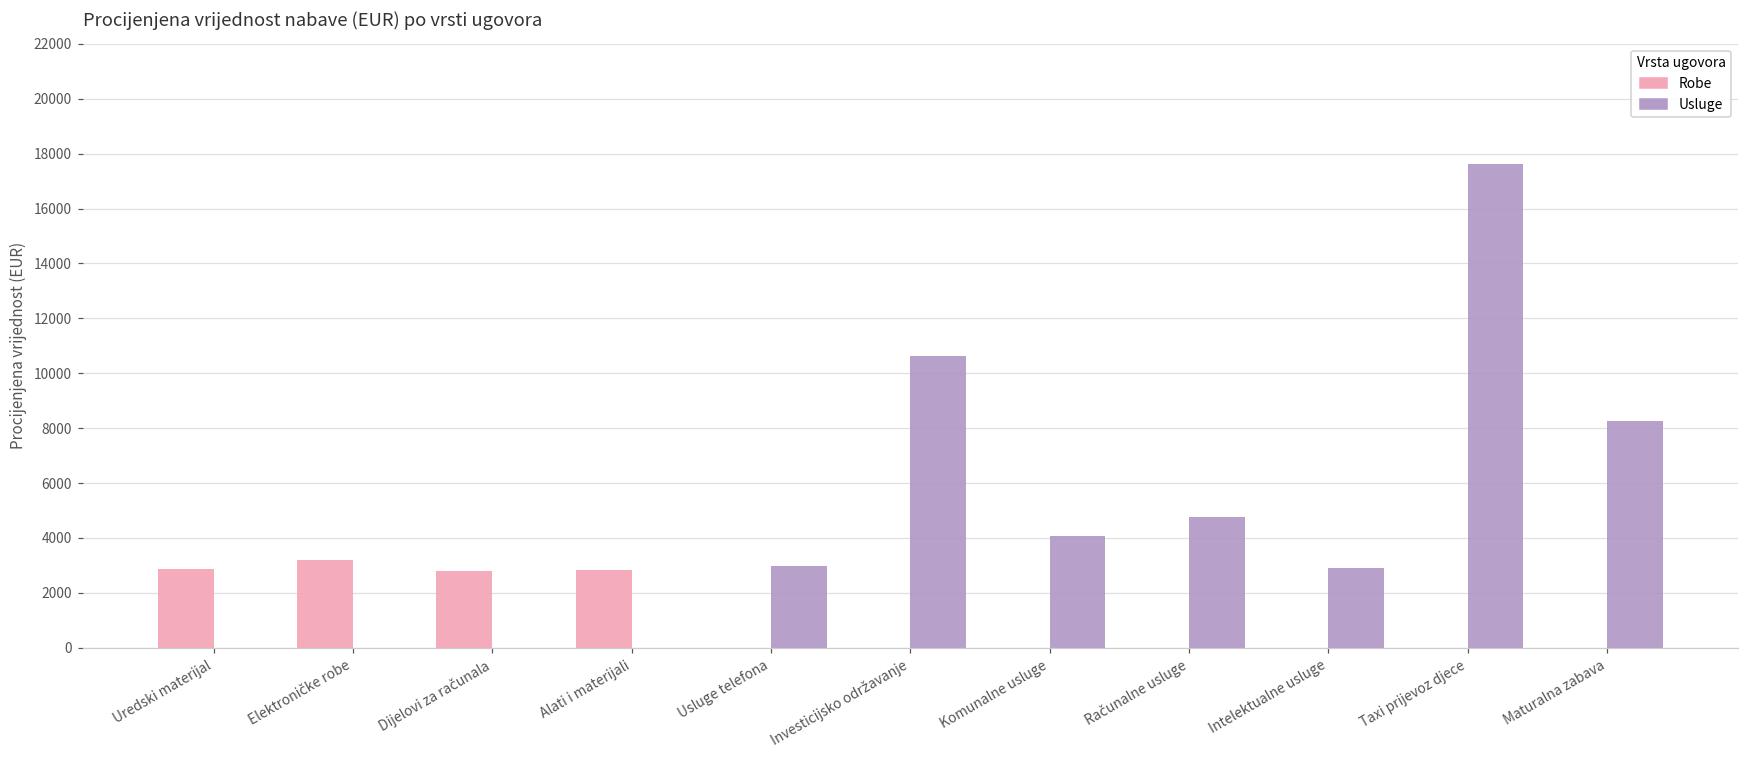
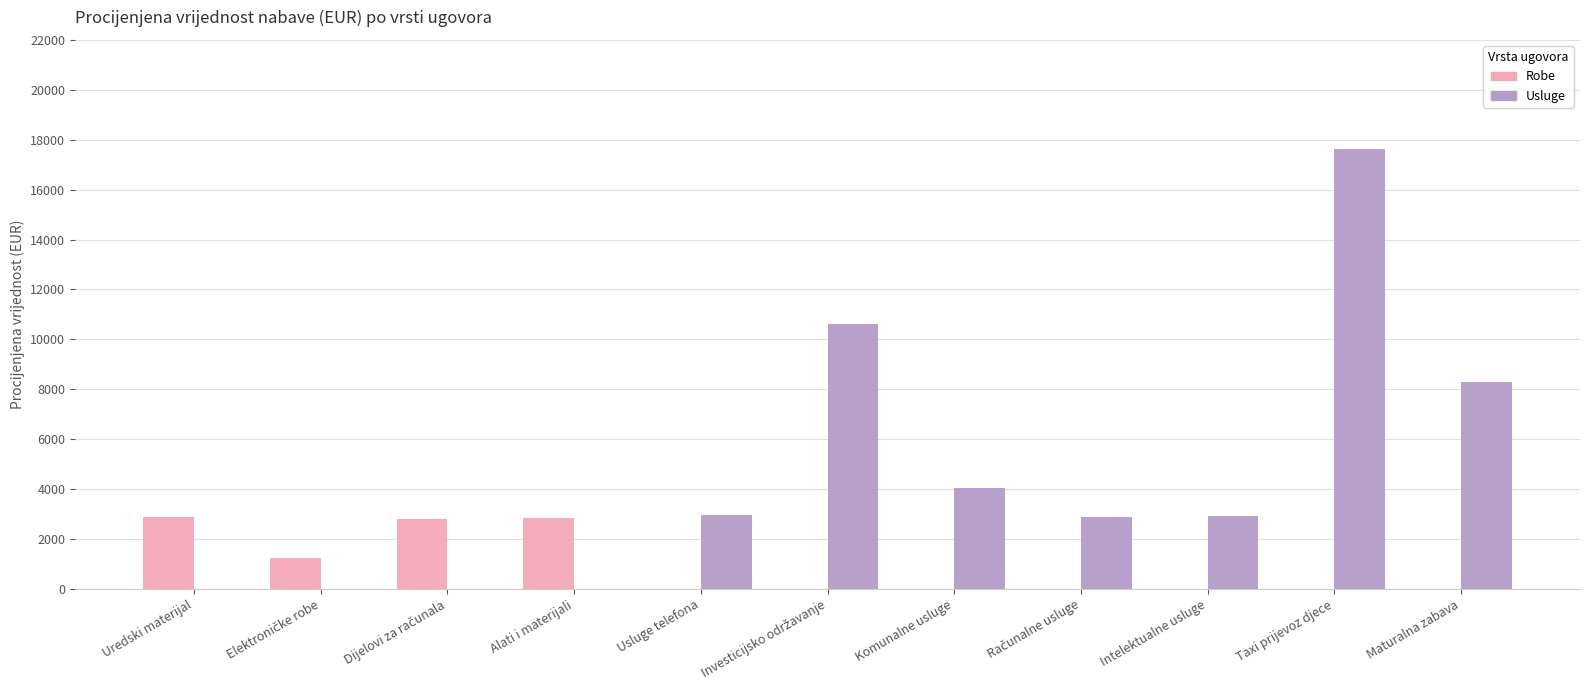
Robe, Elektroničke robe: 3200 -> 1200
Usluge, Računalne usluge: 4800 -> 2900
